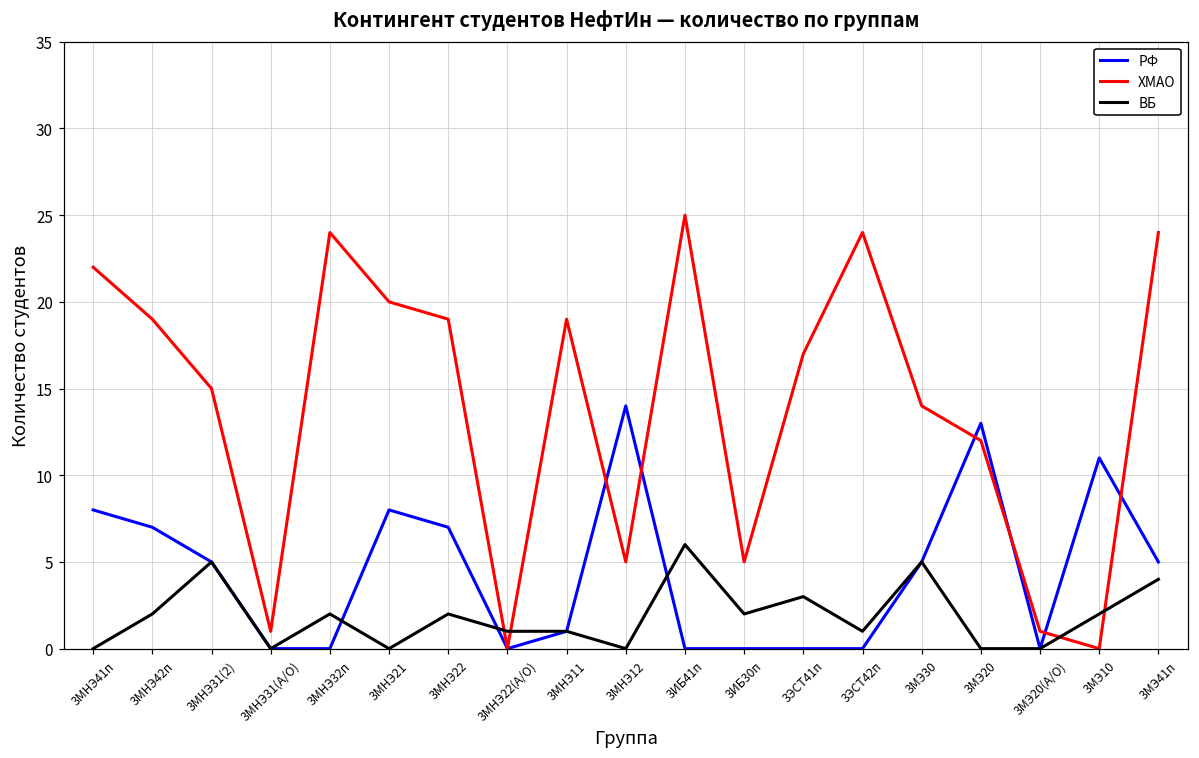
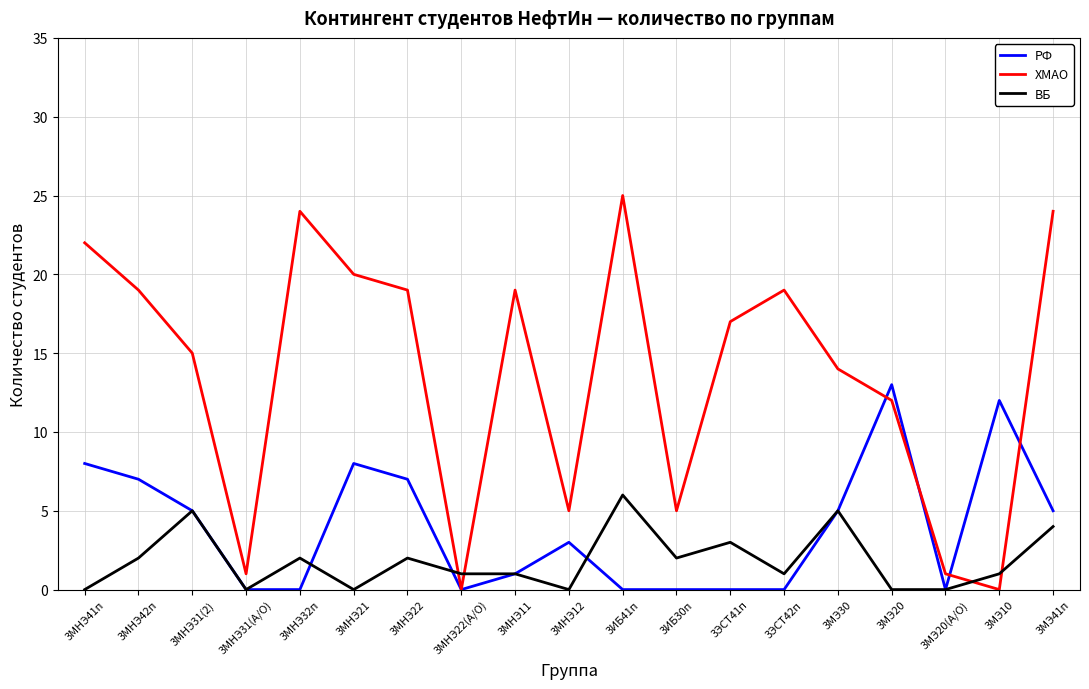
РФ, 3МНЭ12: 14 -> 3
ХМАО, 3ЭСТ42п: 24 -> 19
РФ, 3МЭ10: 11 -> 12
ВБ, 3МЭ10: 2 -> 1
